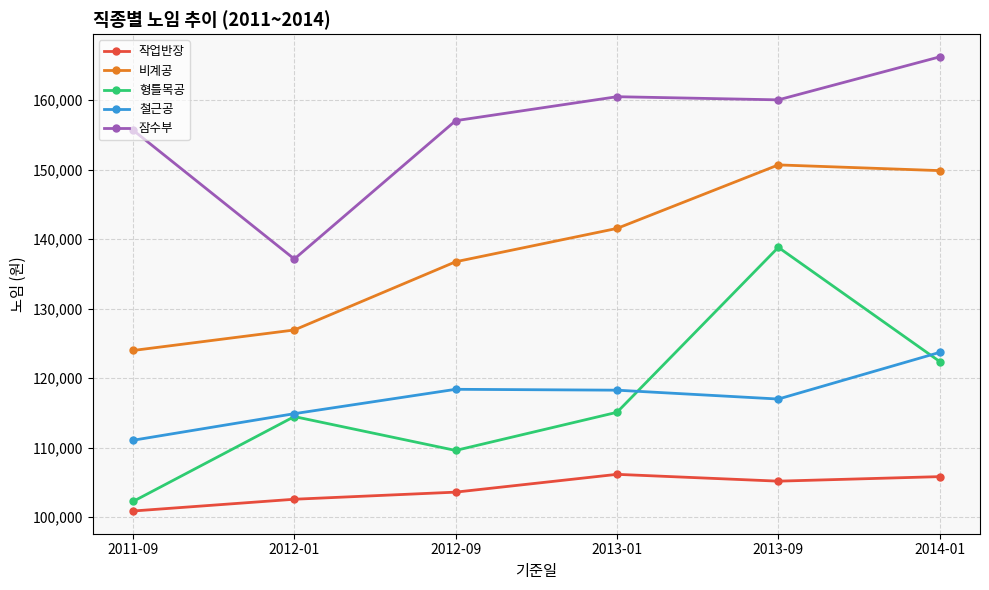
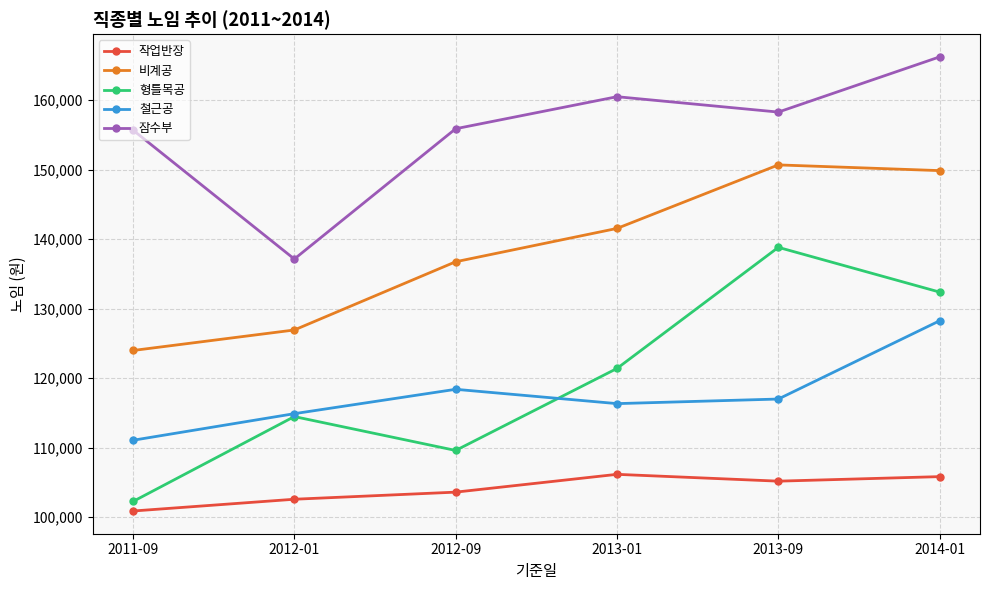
잠수부, 2012-09: 157,000 -> 156,000
형틀목공, 2013-01: 115,000 -> 121,000
철근공, 2013-01: 118,000 -> 116,000
잠수부, 2013-09: 160,000 -> 158,000
형틀목공, 2014-01: 122,000 -> 132,000
철근공, 2014-01: 124,000 -> 128,000
